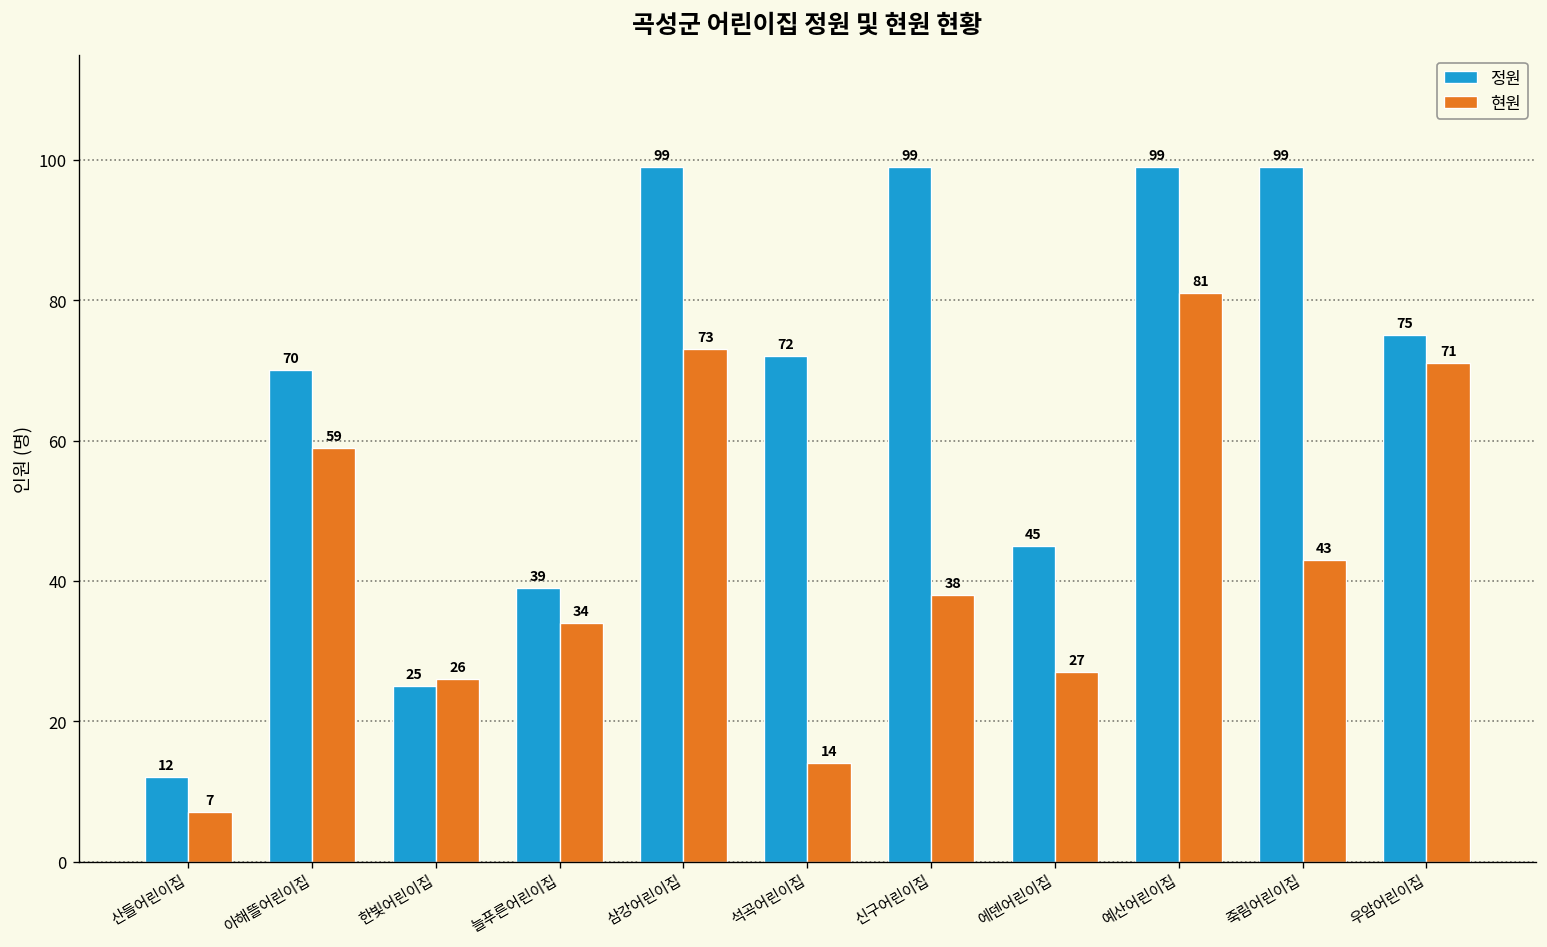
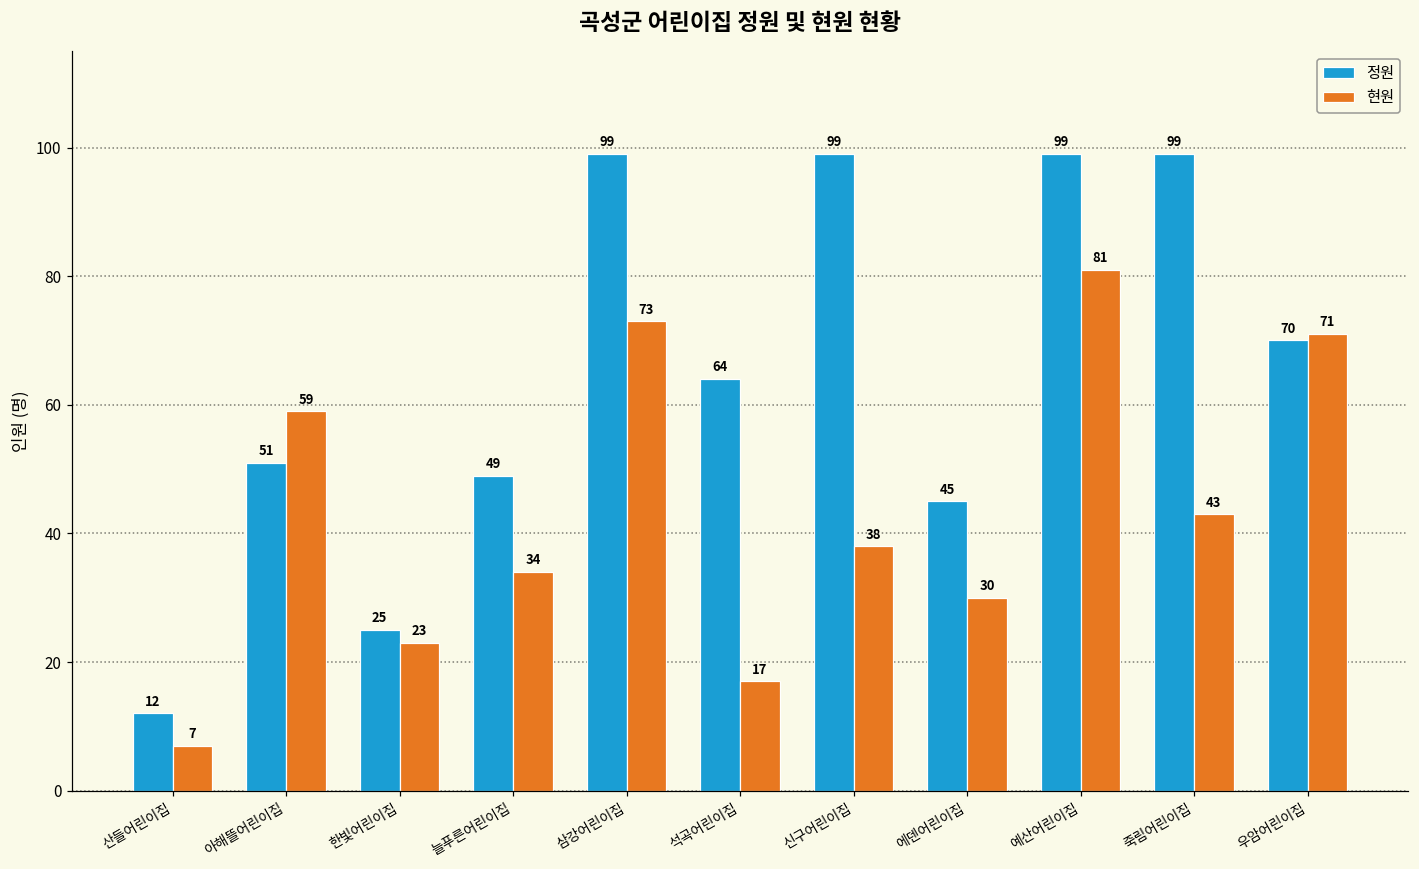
정원, 아해뜰어린이집: 70 -> 51
현원, 한빛어린이집: 26 -> 23
정원, 늘푸른어린이집: 39 -> 49
정원, 석곡어린이집: 72 -> 64
현원, 석곡어린이집: 14 -> 17
현원, 에덴어린이집: 27 -> 30
정원, 우암어린이집: 75 -> 70
